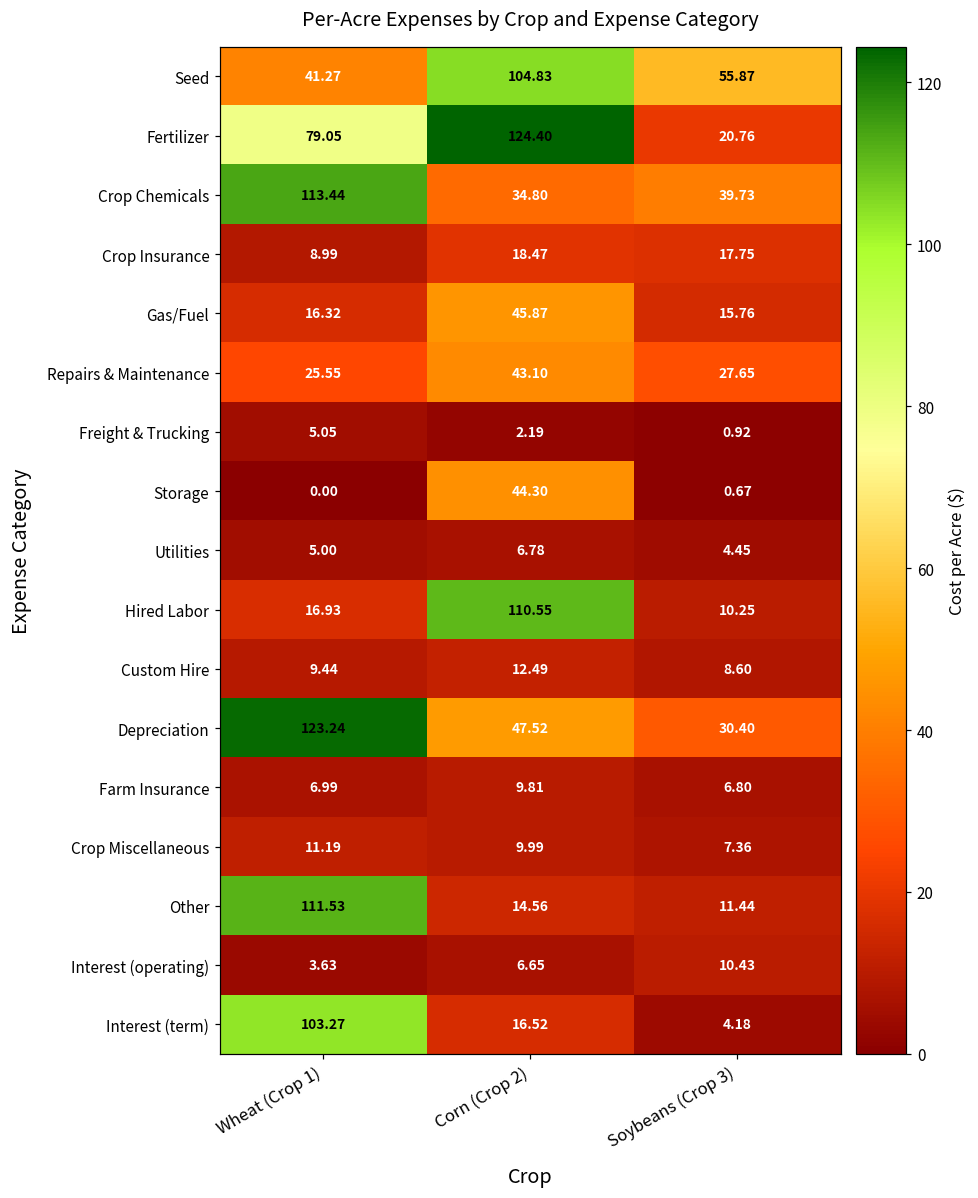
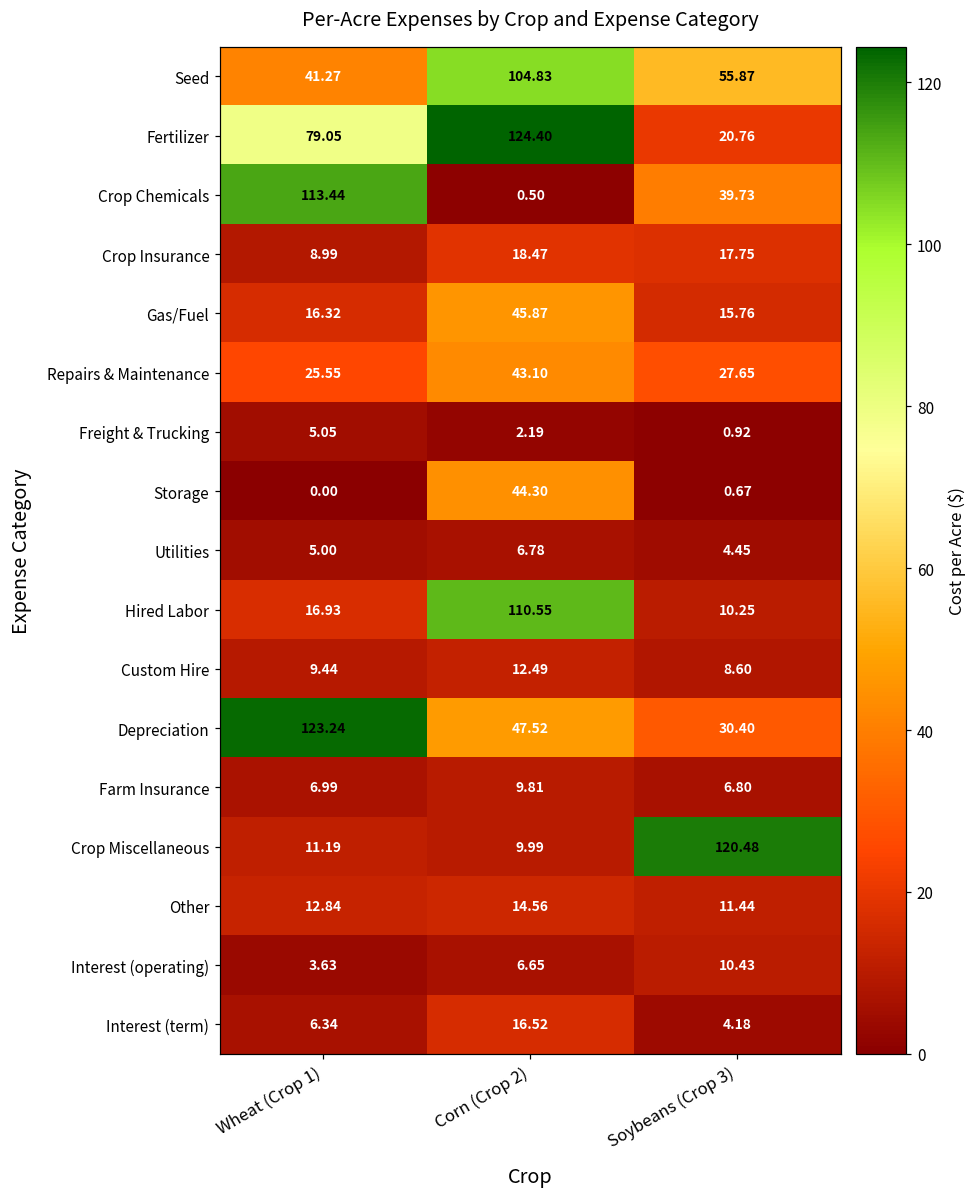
Crop Chemicals, Corn (Crop 2): 34.80 -> 0.50
Crop Miscellaneous, Soybeans (Crop 3): 7.36 -> 120.48
Other, Wheat (Crop 1): 111.53 -> 12.84
Interest (term), Wheat (Crop 1): 103.27 -> 6.34
